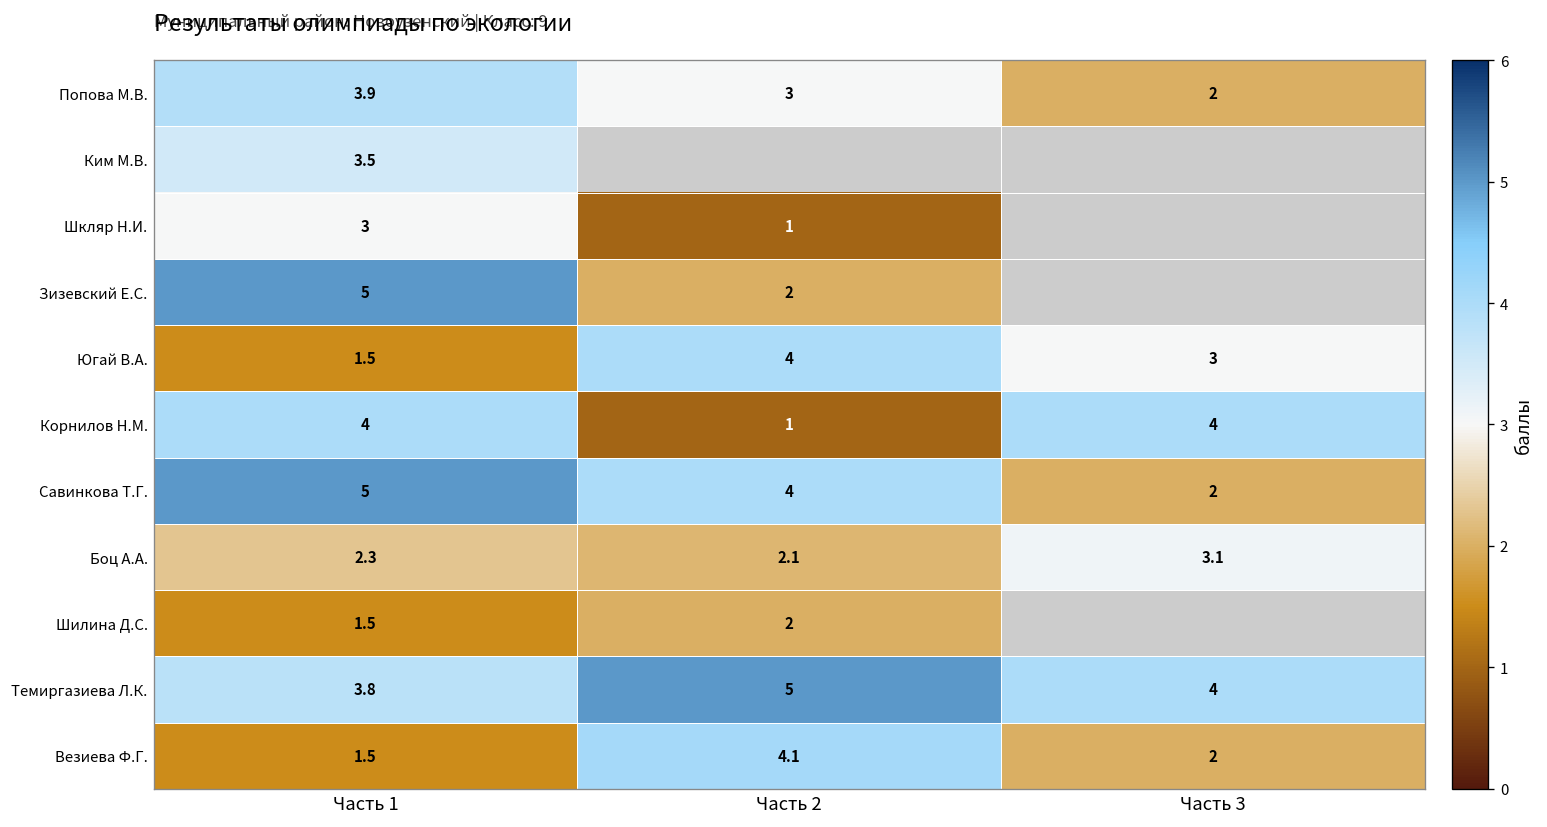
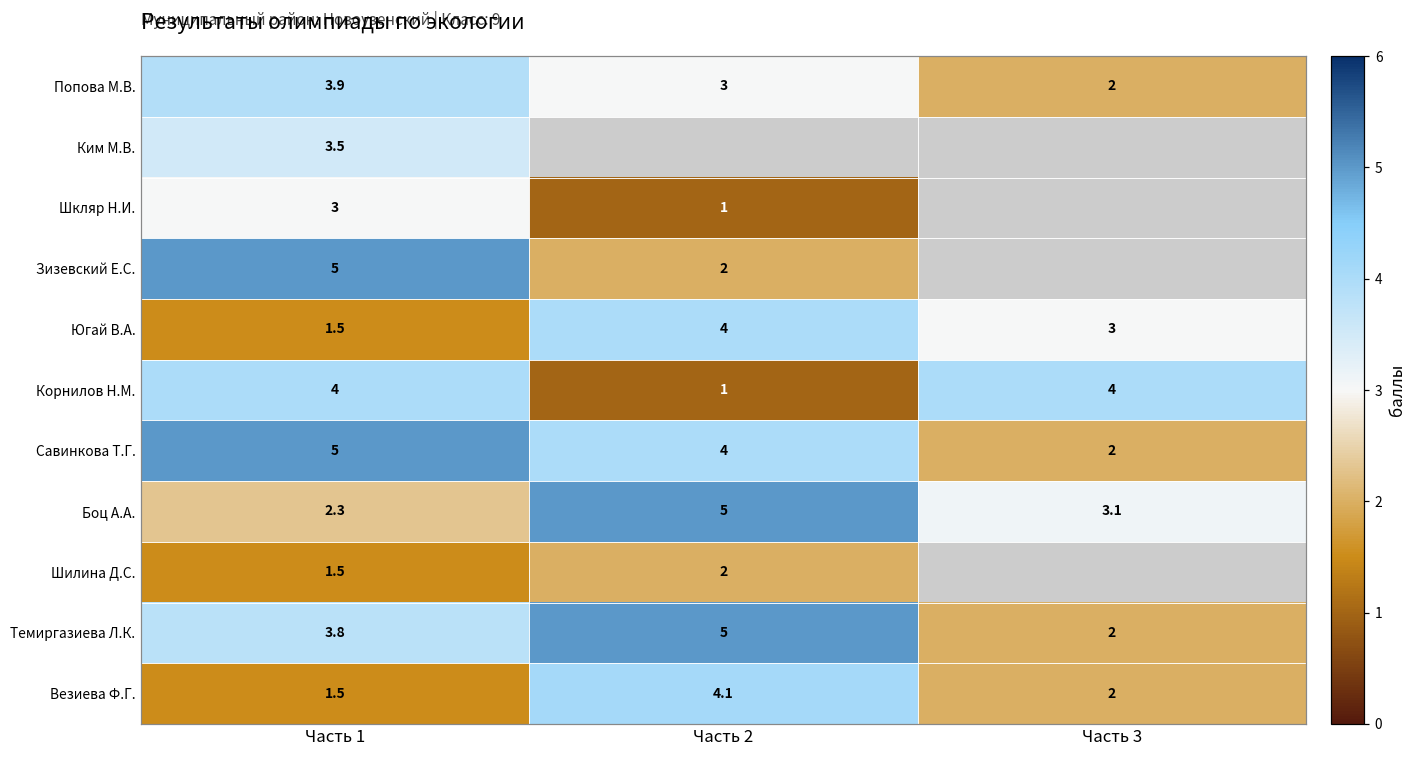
Боц А.А., Часть 2: 2.1 -> 5
Темиргазиева Л.К., Часть 3: 4 -> 2
